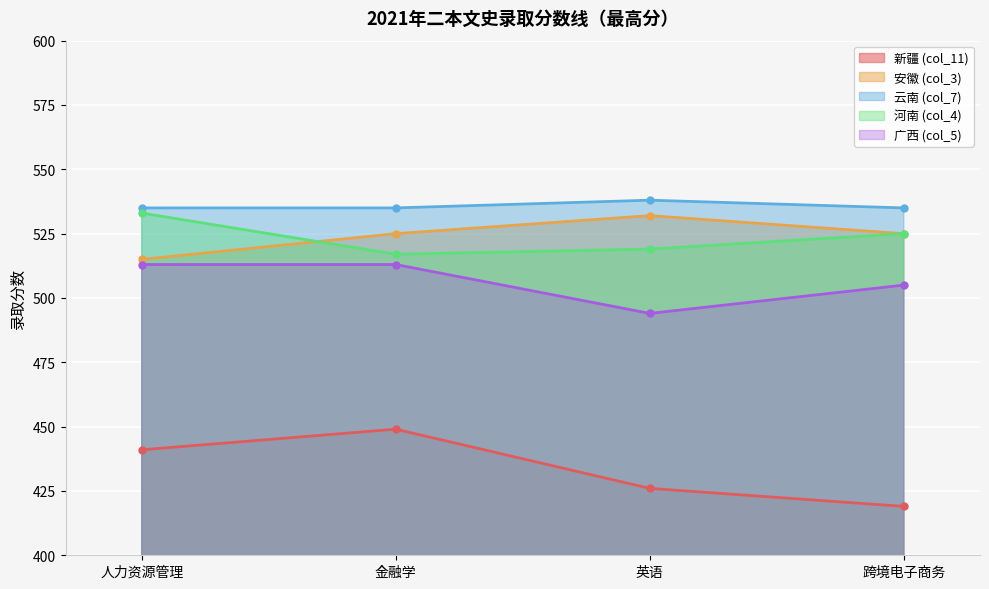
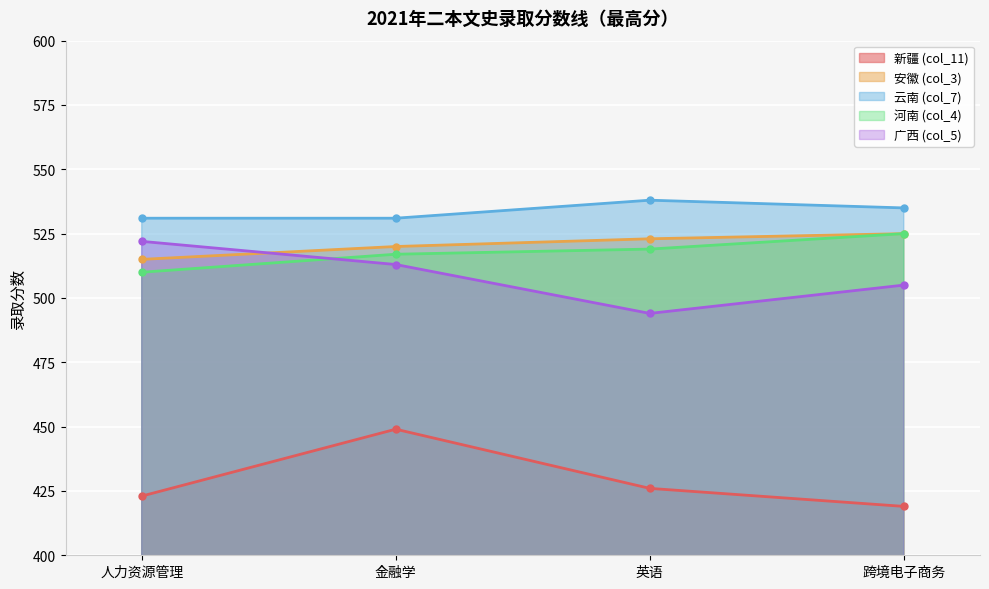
新疆 (col_11), 人力资源管理: 441 -> 423
云南 (col_7), 人力资源管理: 535 -> 531
河南 (col_4), 人力资源管理: 533 -> 510
广西 (col_5), 人力资源管理: 513 -> 522
安徽 (col_3), 金融学: 525 -> 520
云南 (col_7), 金融学: 535 -> 531
安徽 (col_3), 英语: 532 -> 523
